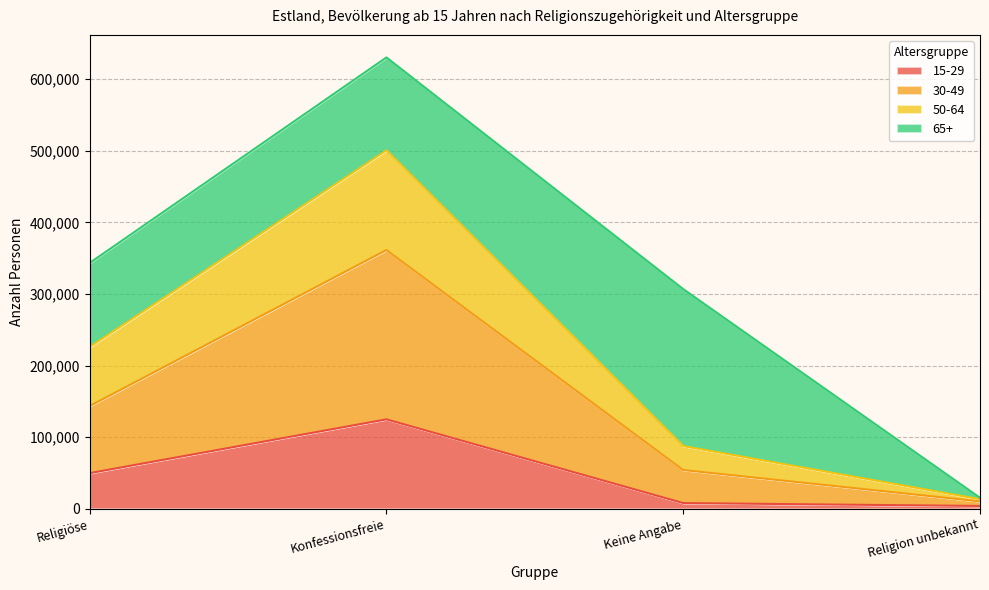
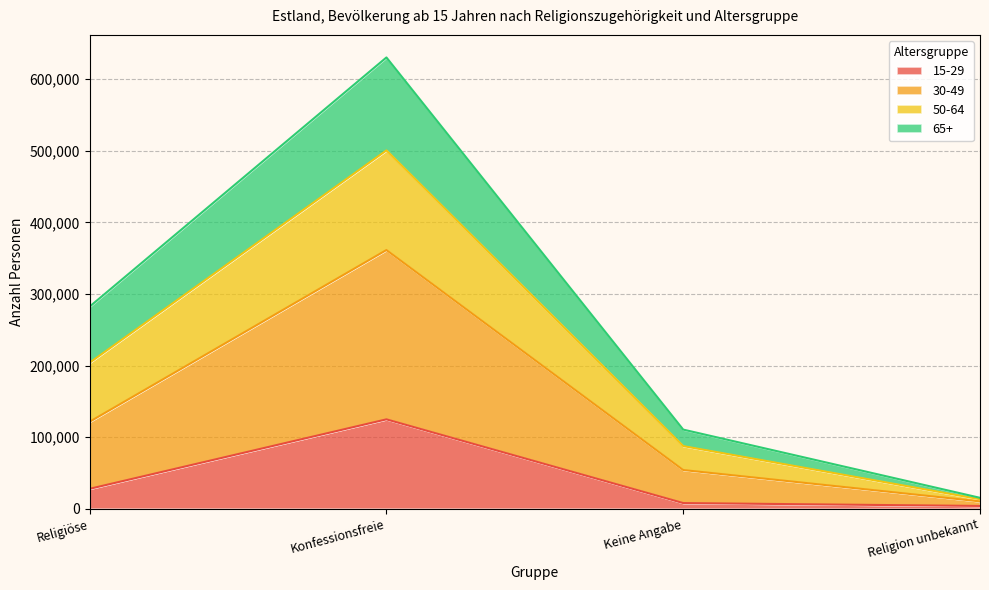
15-29, Religiöse: 50,000 -> 30,000
65+, Religiöse: 120,000 -> 80,000
65+, Keine Angabe: 220,000 -> 20,000
